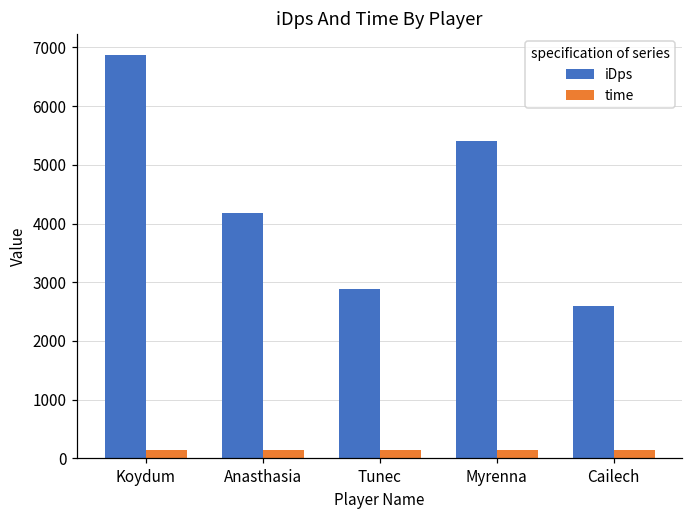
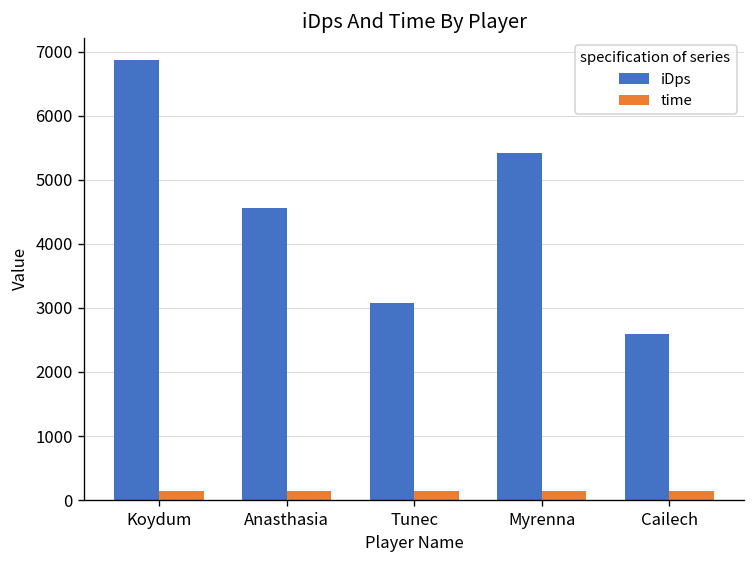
iDps, Anasthasia: 4200 -> 4600
iDps, Tunec: 2900 -> 3100
